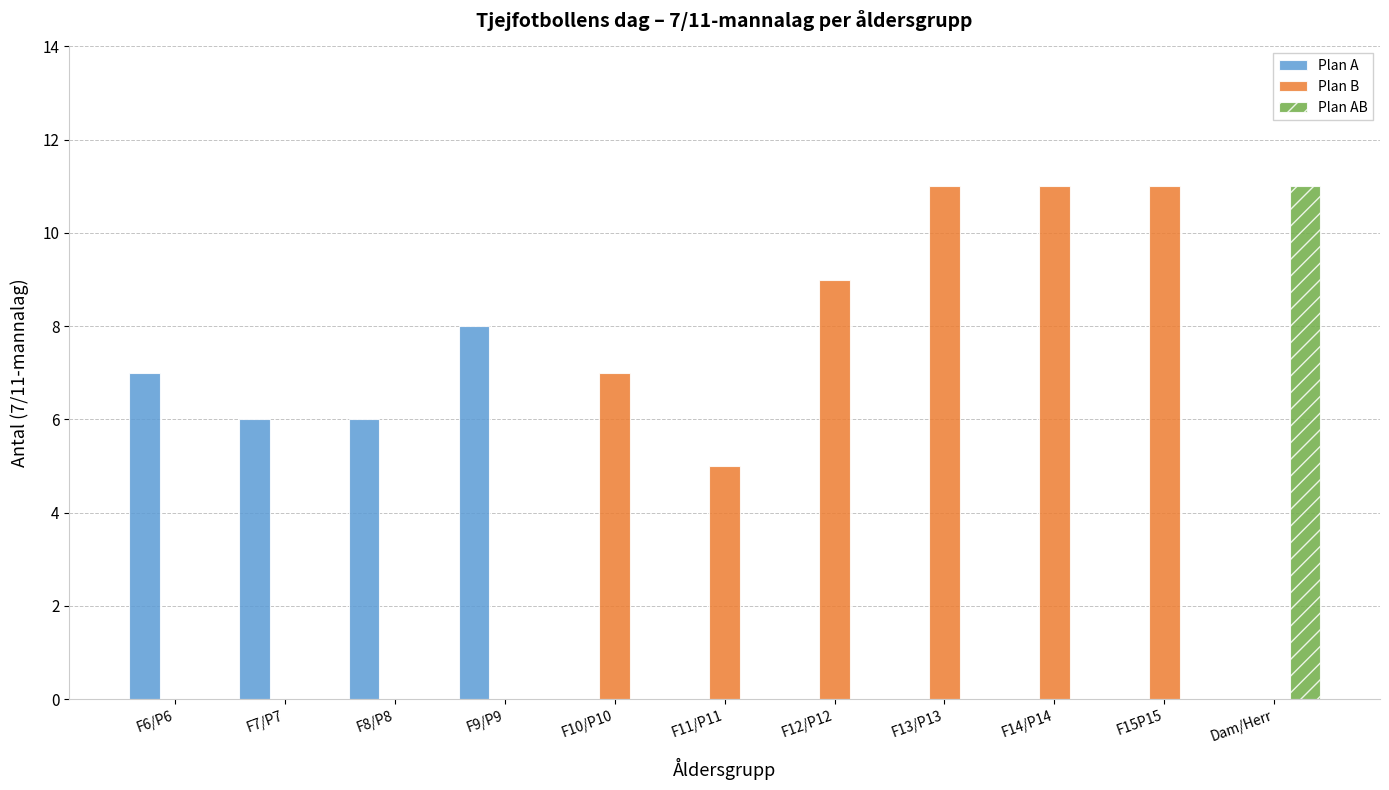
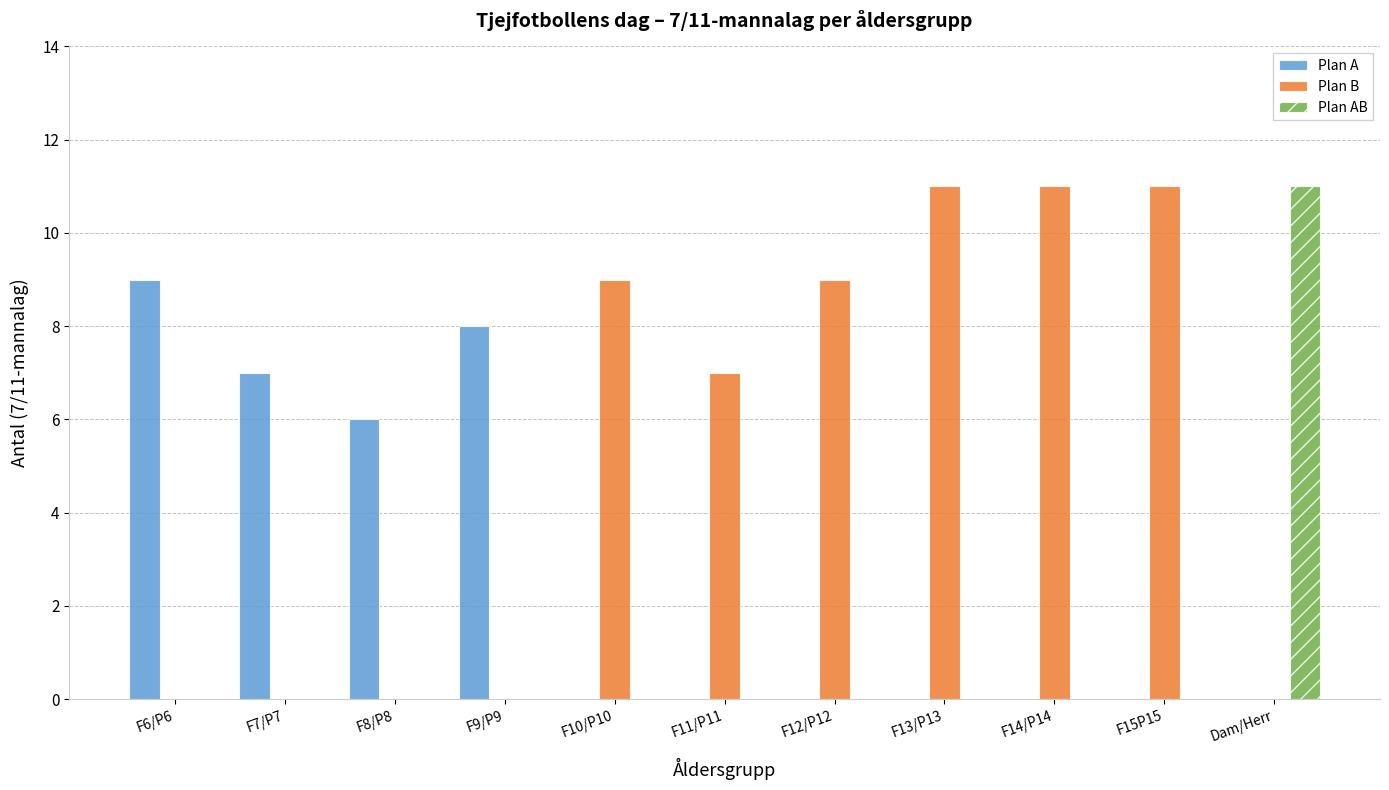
Plan A, F6/P6: 7 -> 9
Plan A, F7/P7: 6 -> 7
Plan B, F10/P10: 7 -> 9
Plan B, F11/P11: 5 -> 7
